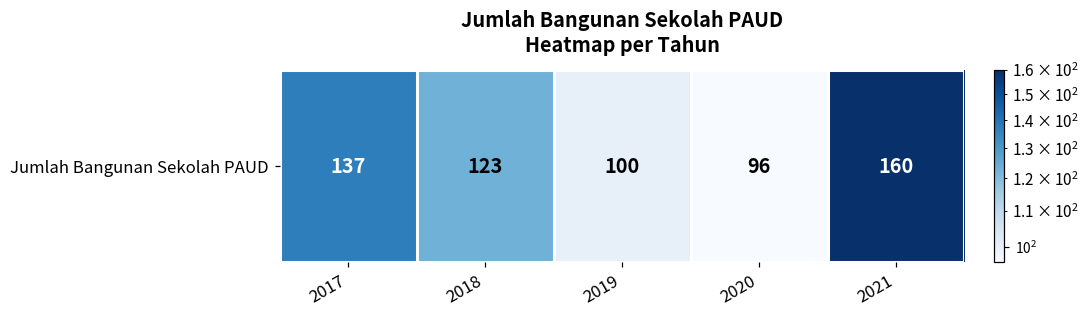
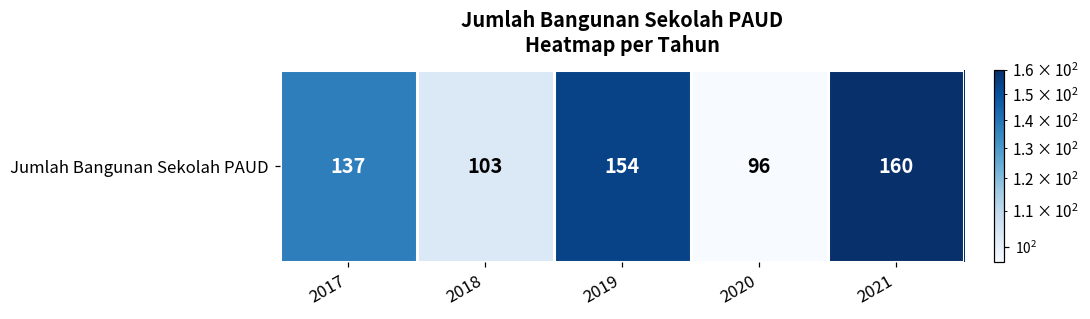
Jumlah Bangunan Sekolah PAUD, 2018: 123 -> 103
Jumlah Bangunan Sekolah PAUD, 2019: 100 -> 154
